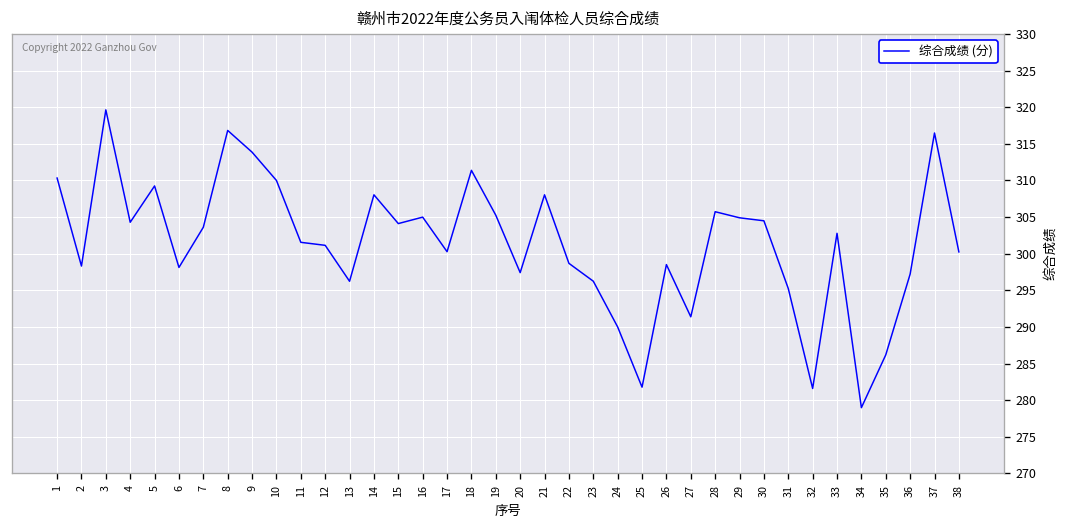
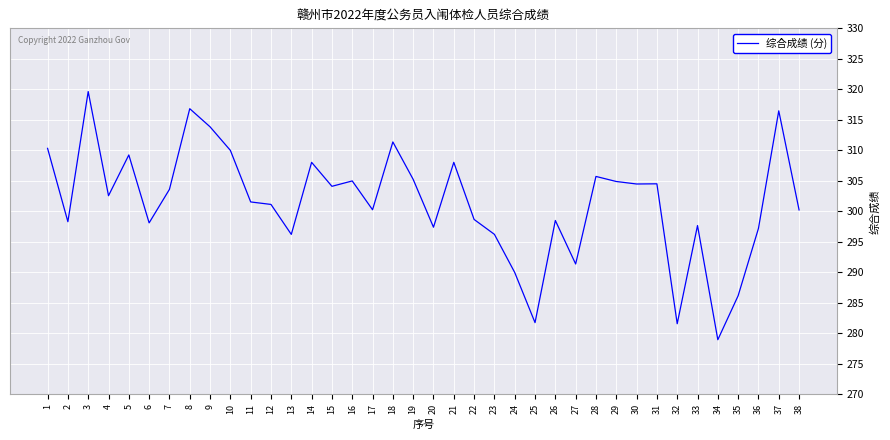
4: 304 -> 303
31: 295 -> 305
33: 303 -> 298
